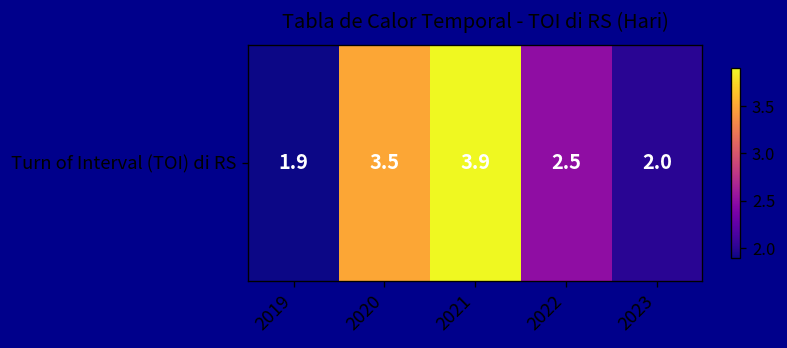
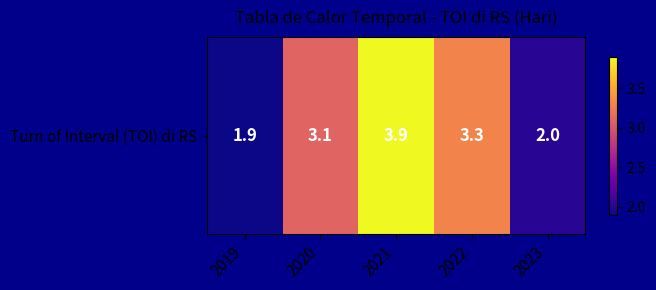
Turn of Interval (TOI) di RS, 2020: 3.5 -> 3.1
Turn of Interval (TOI) di RS, 2022: 2.5 -> 3.3
